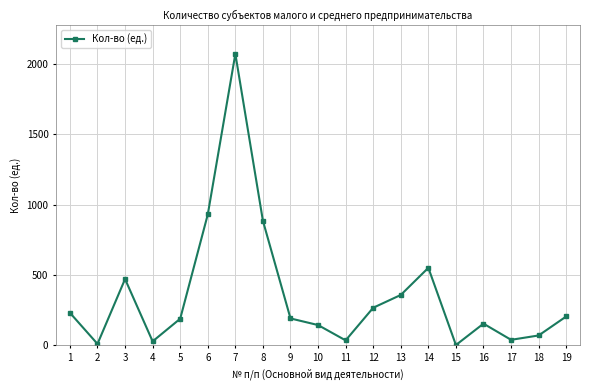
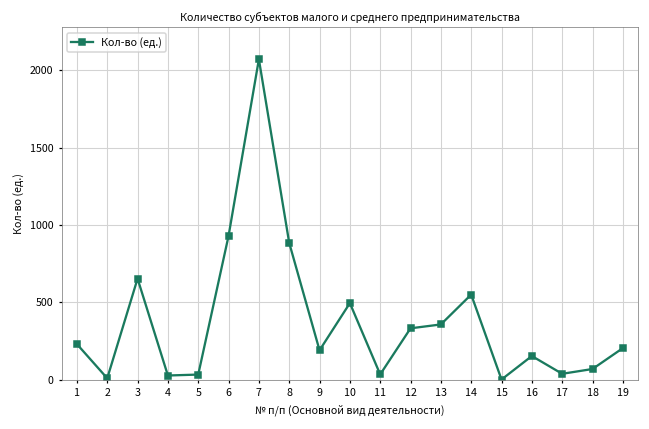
3: 470 -> 650
5: 190 -> 30
10: 140 -> 500
12: 270 -> 330
